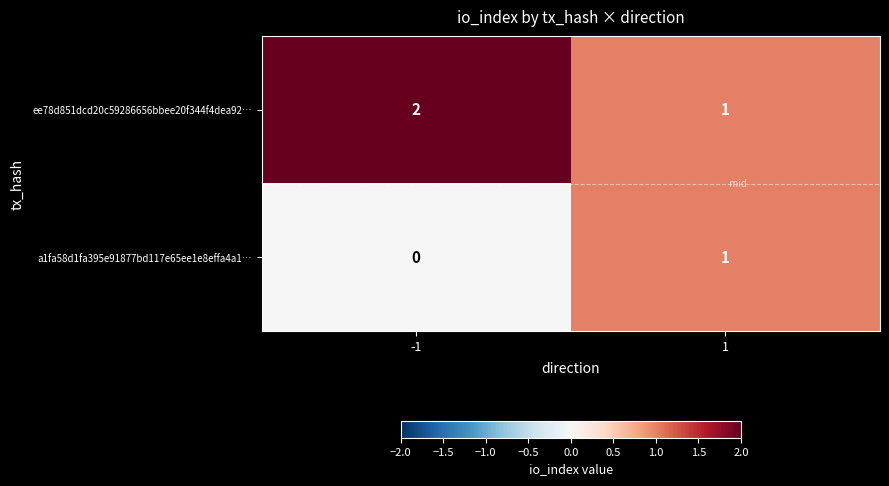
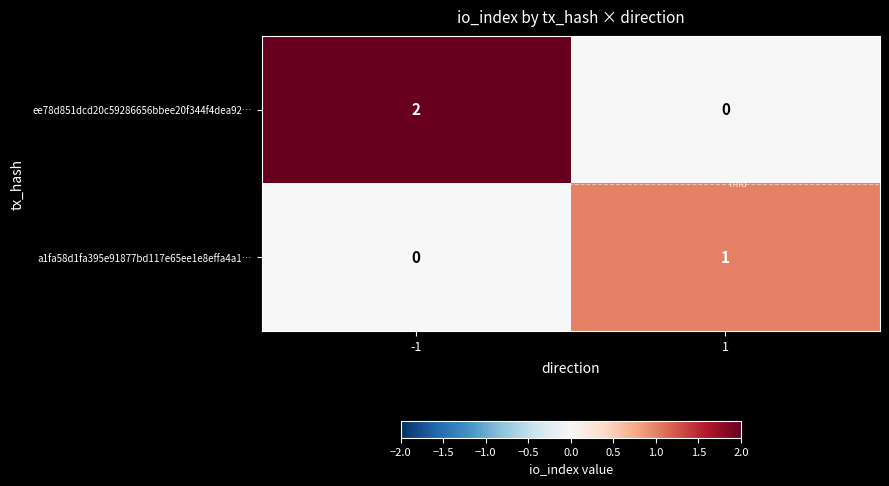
ee78d851dcd20c59286656bbee20f344f4dea92…, 1: 1 -> 0
